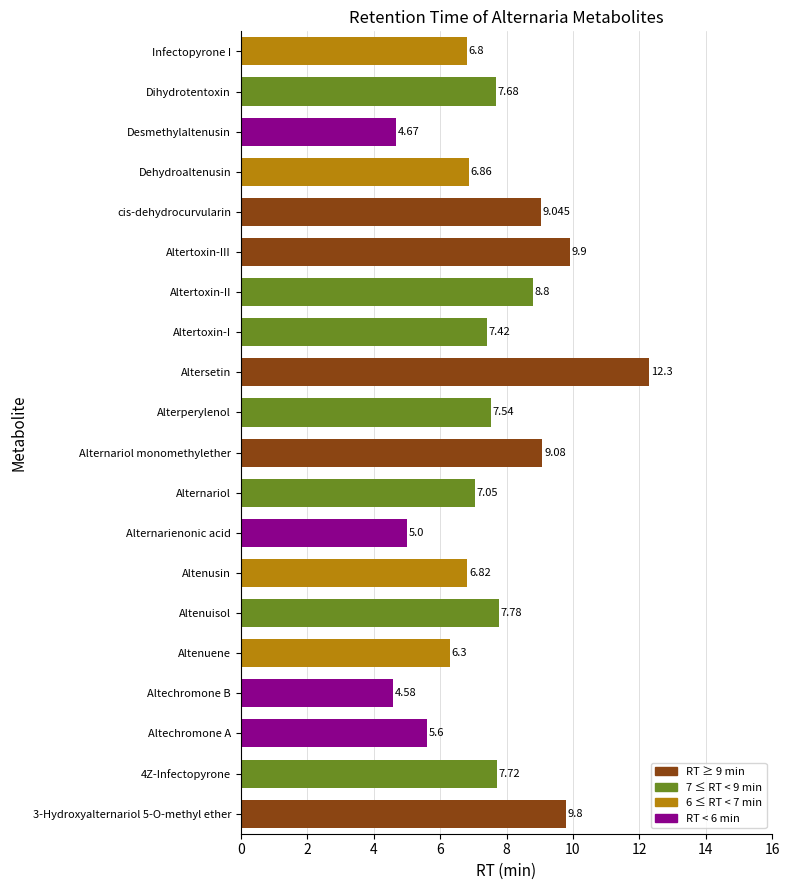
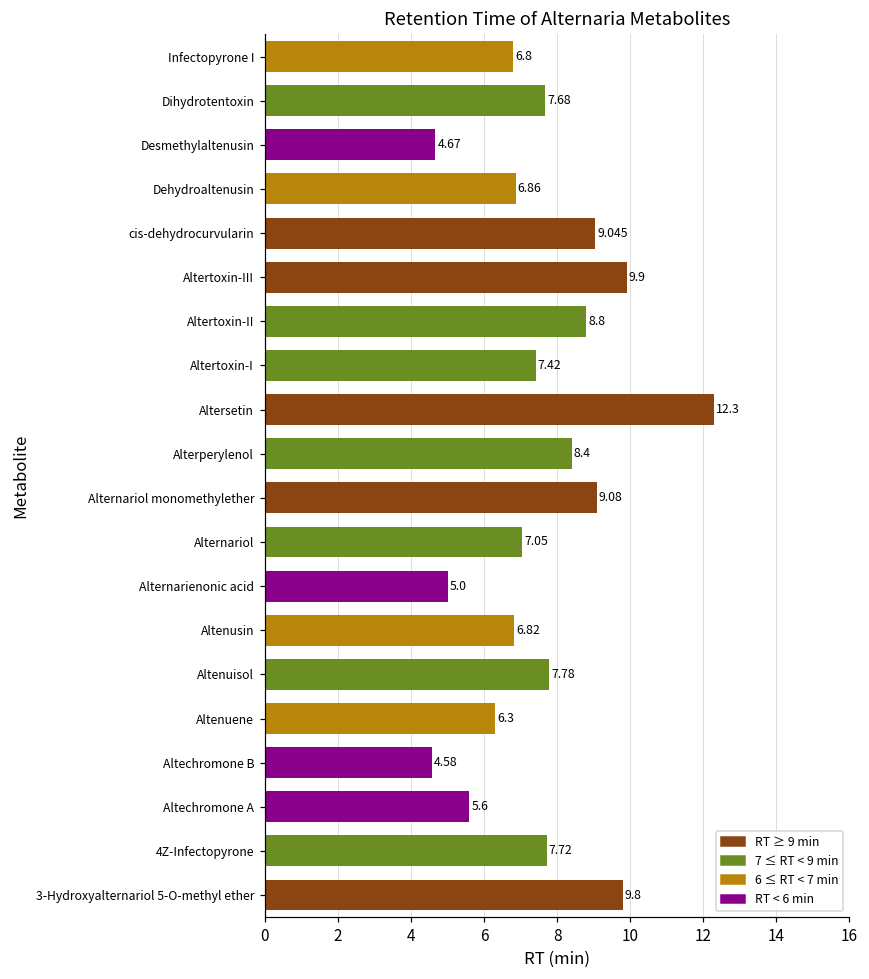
Alterperylenol: 7.54 -> 8.4
